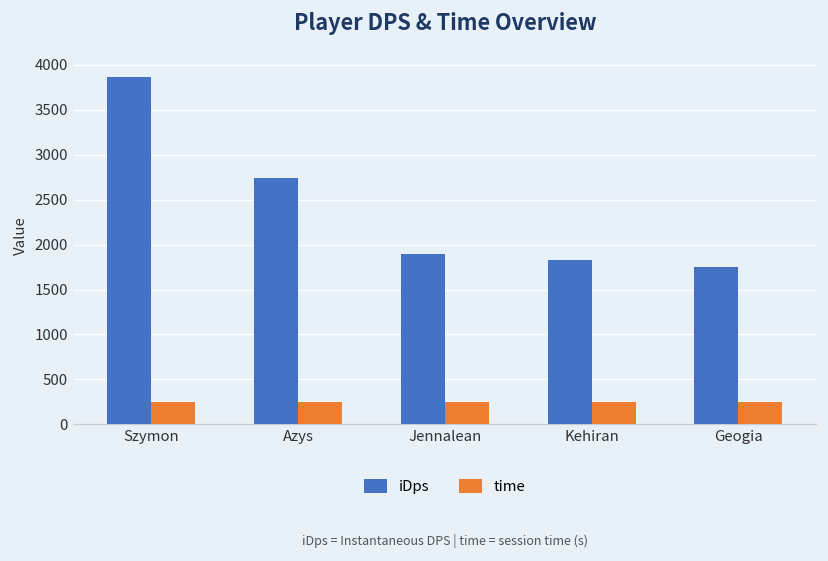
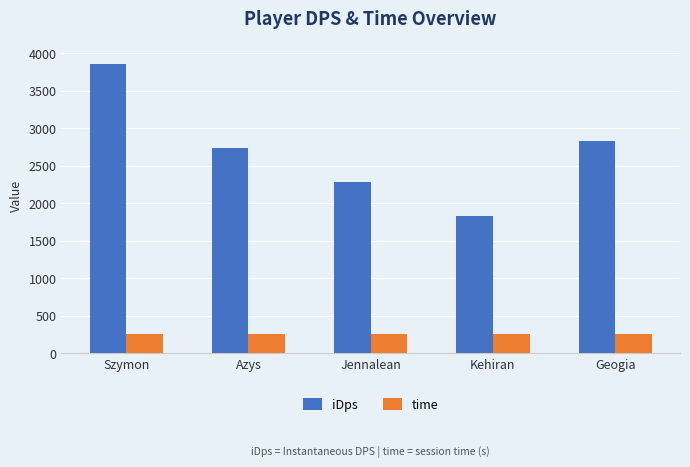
iDps, Jennalean: 1900 -> 2300
iDps, Geogia: 1700 -> 2800
